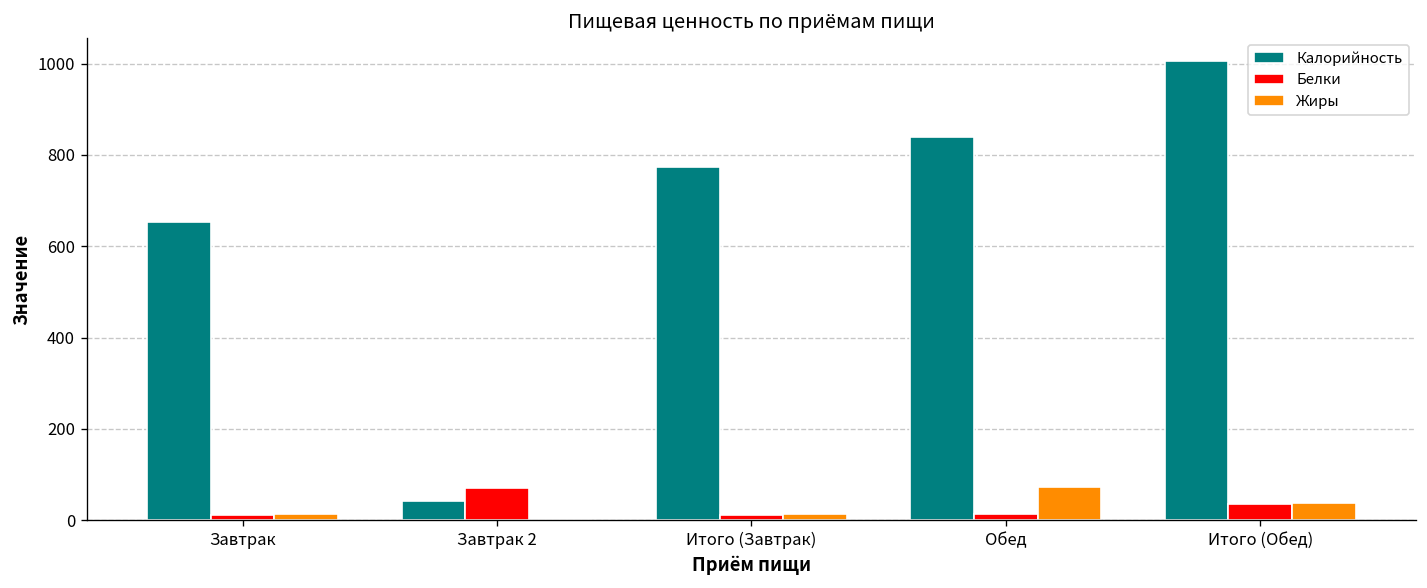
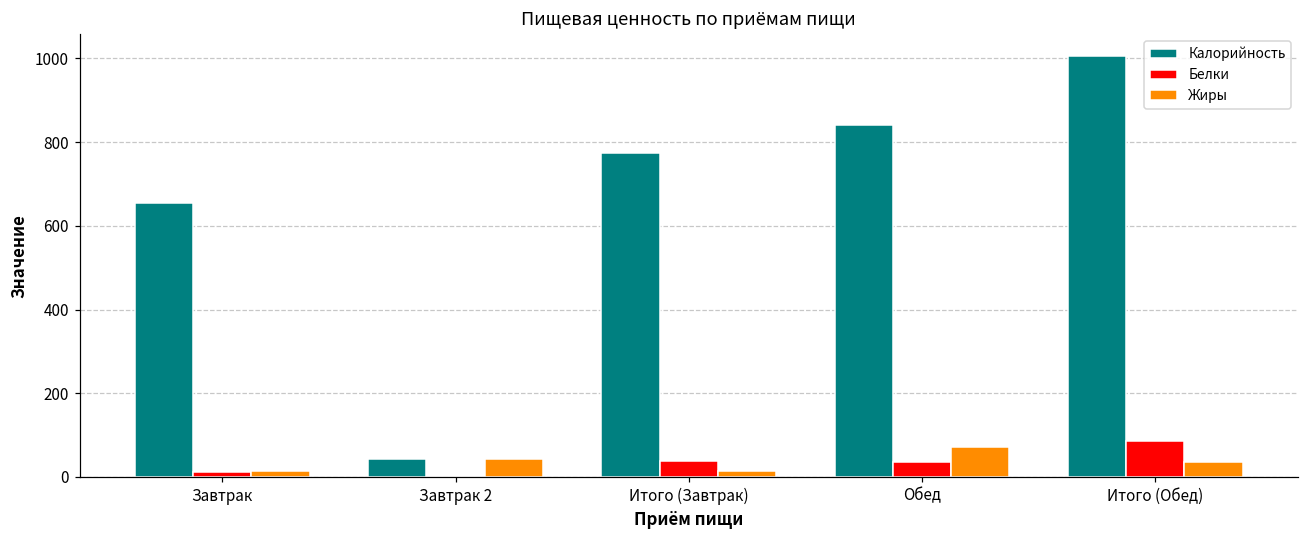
Белки, Завтрак 2: 70 -> 0
Жиры, Завтрак 2: 0 -> 40
Белки, Итого (Завтрак): 10 -> 40
Белки, Обед: 10 -> 40
Белки, Итого (Обед): 40 -> 90
